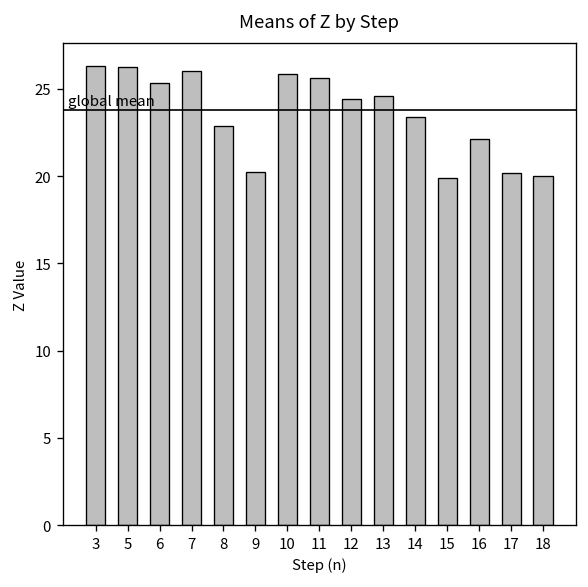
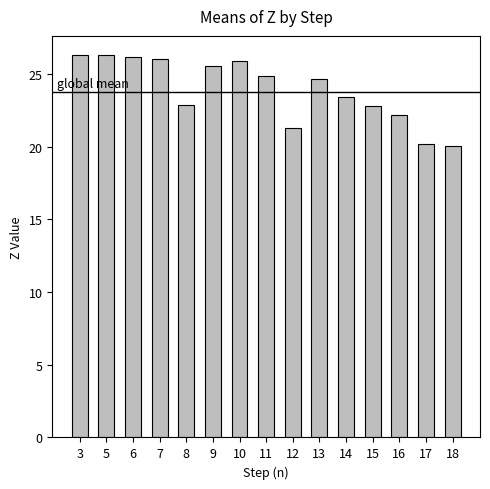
6: 25.3 -> 26.2
9: 20.2 -> 25.6
11: 25.6 -> 24.9
12: 24.4 -> 21.3
15: 19.9 -> 22.8
